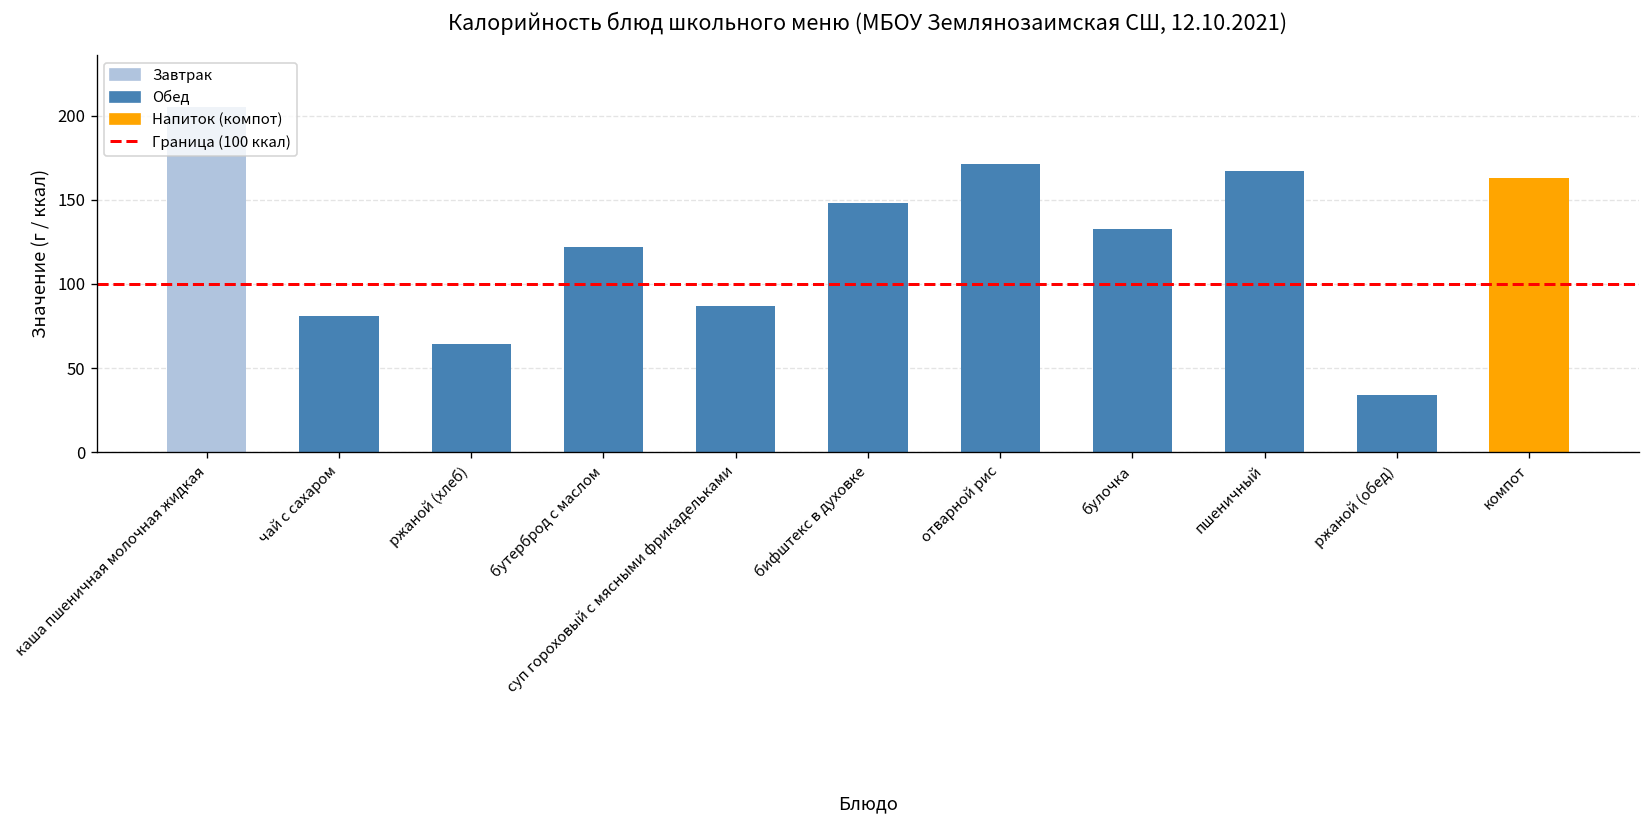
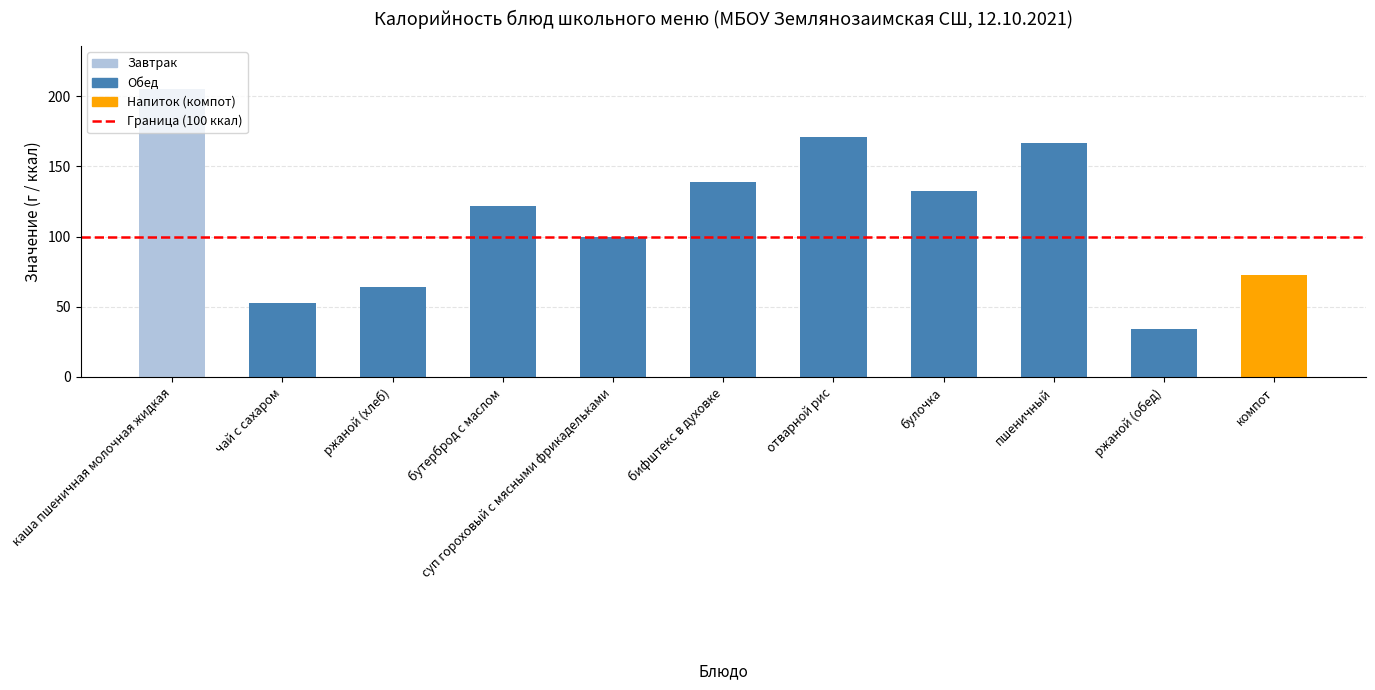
чай с сахаром: 81 -> 53
суп гороховый с мясными фрикадельками: 87 -> 100
бифштекс в духовке: 148 -> 139
компот: 163 -> 73
